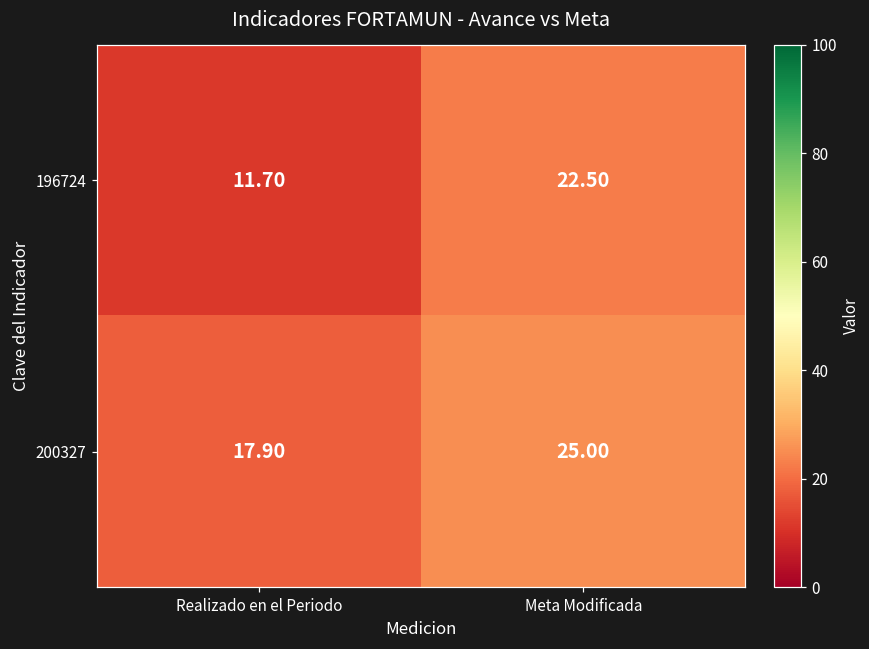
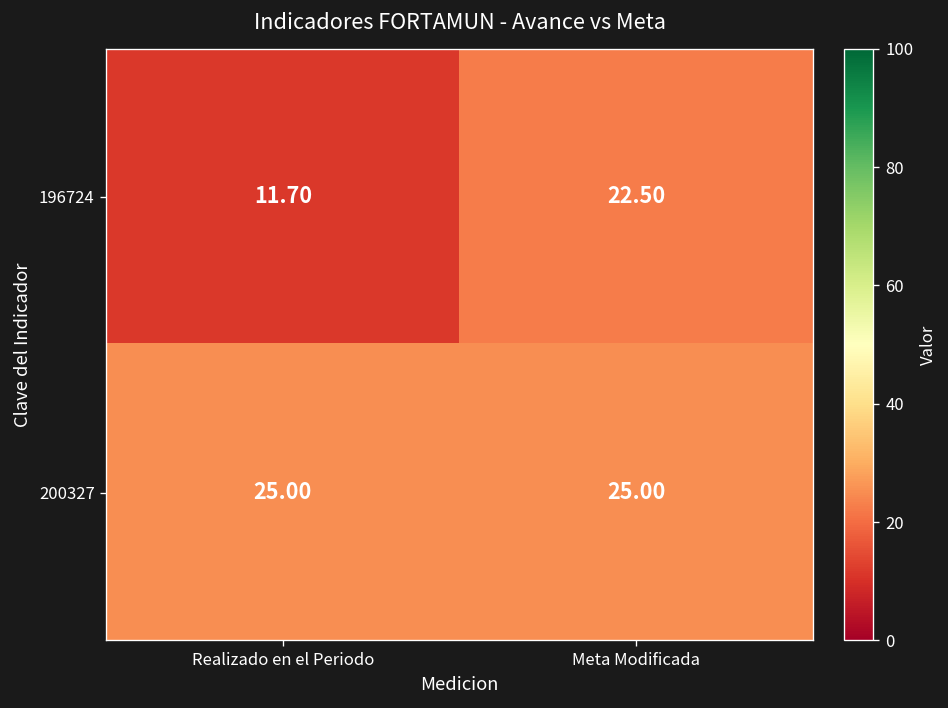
200327, Realizado en el Periodo: 17.90 -> 25.00
